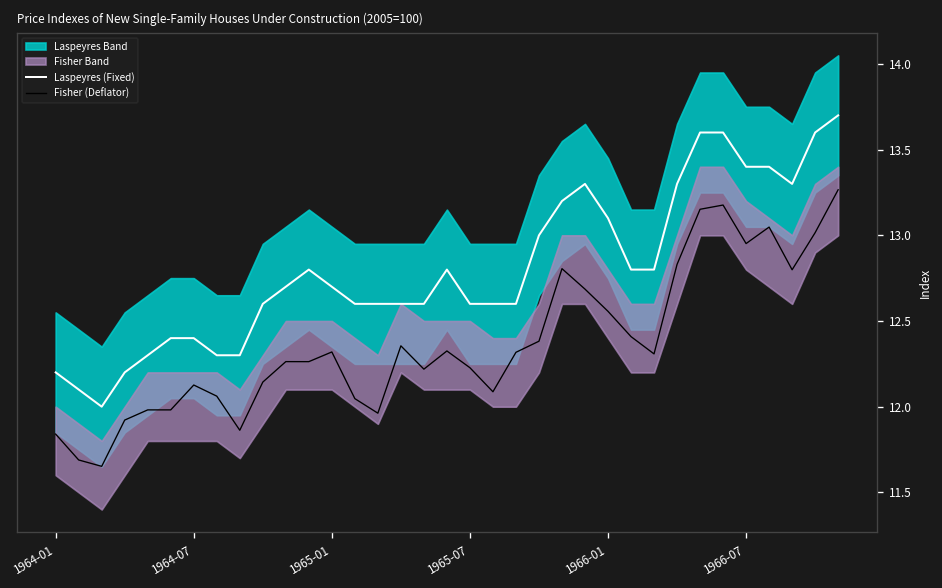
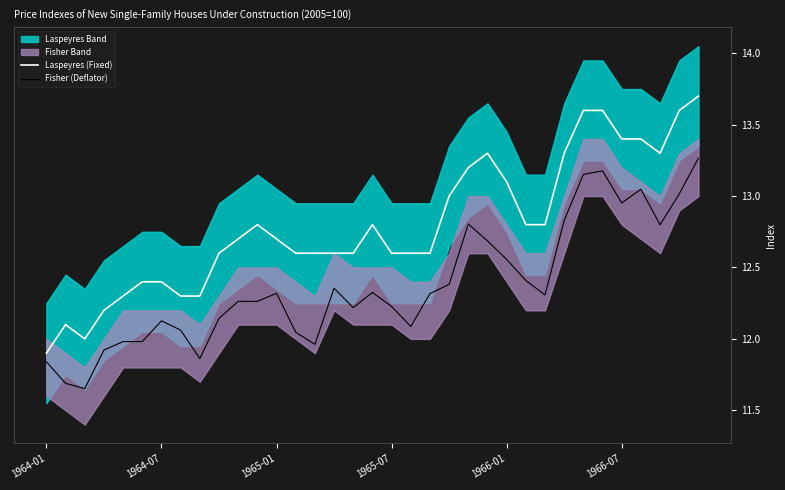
Laspeyres (Fixed), 1964-01: 12.2 -> 11.9
